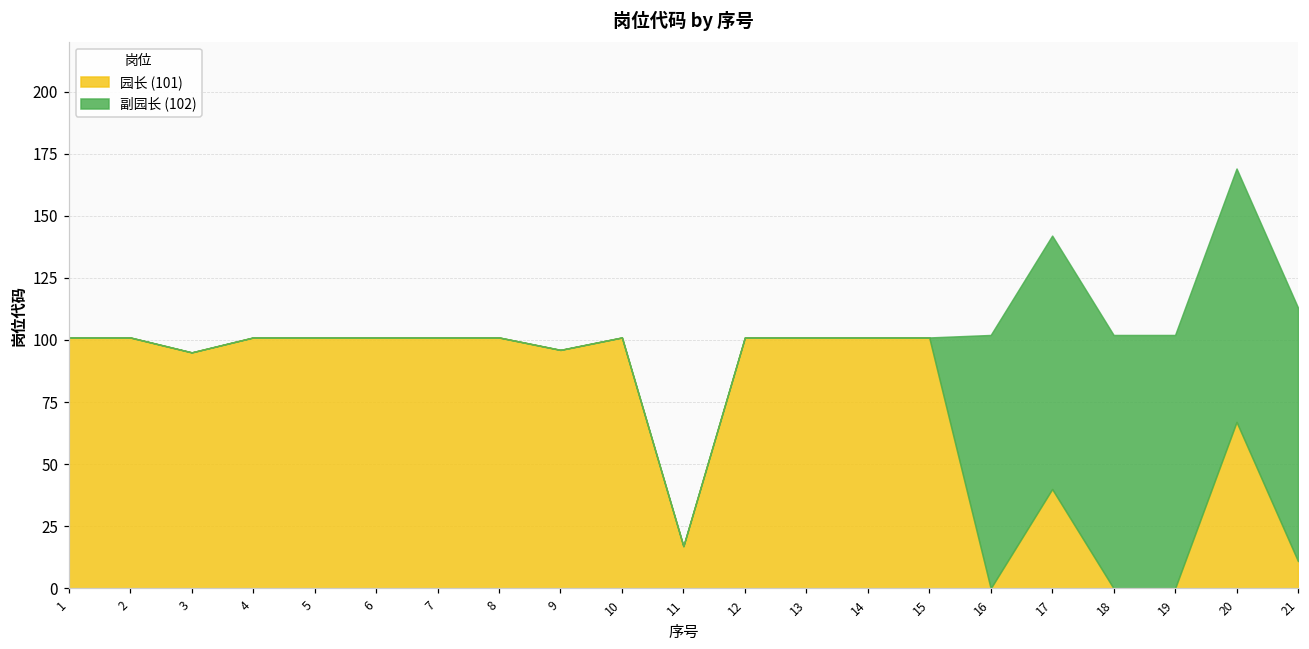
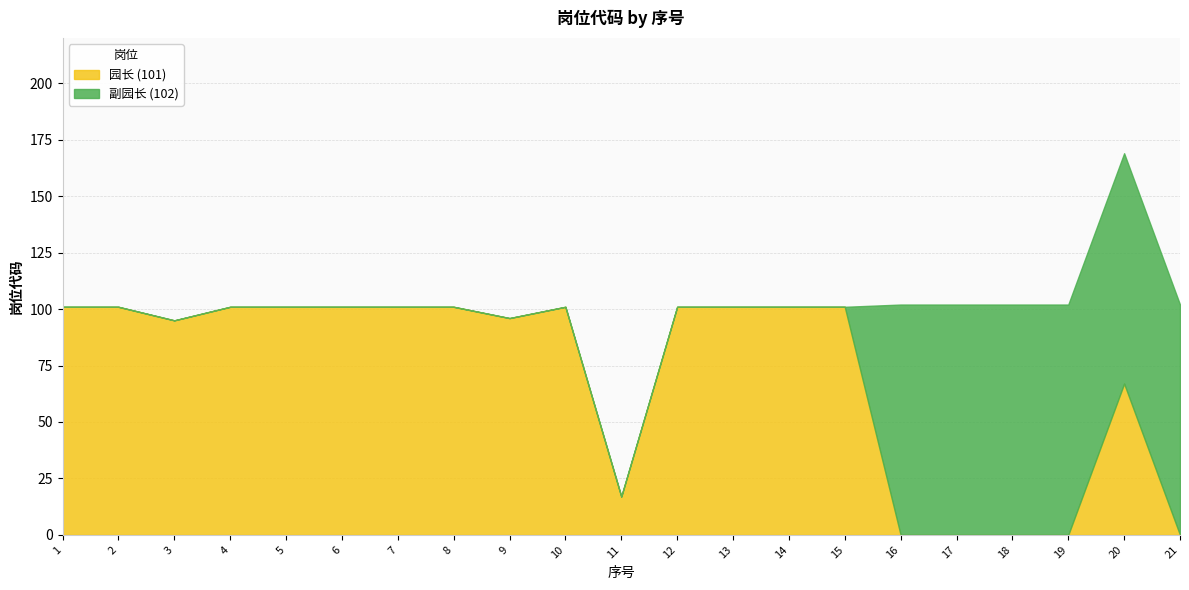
园长 (101), 17: 40 -> 0
园长 (101), 21: 11 -> 0
